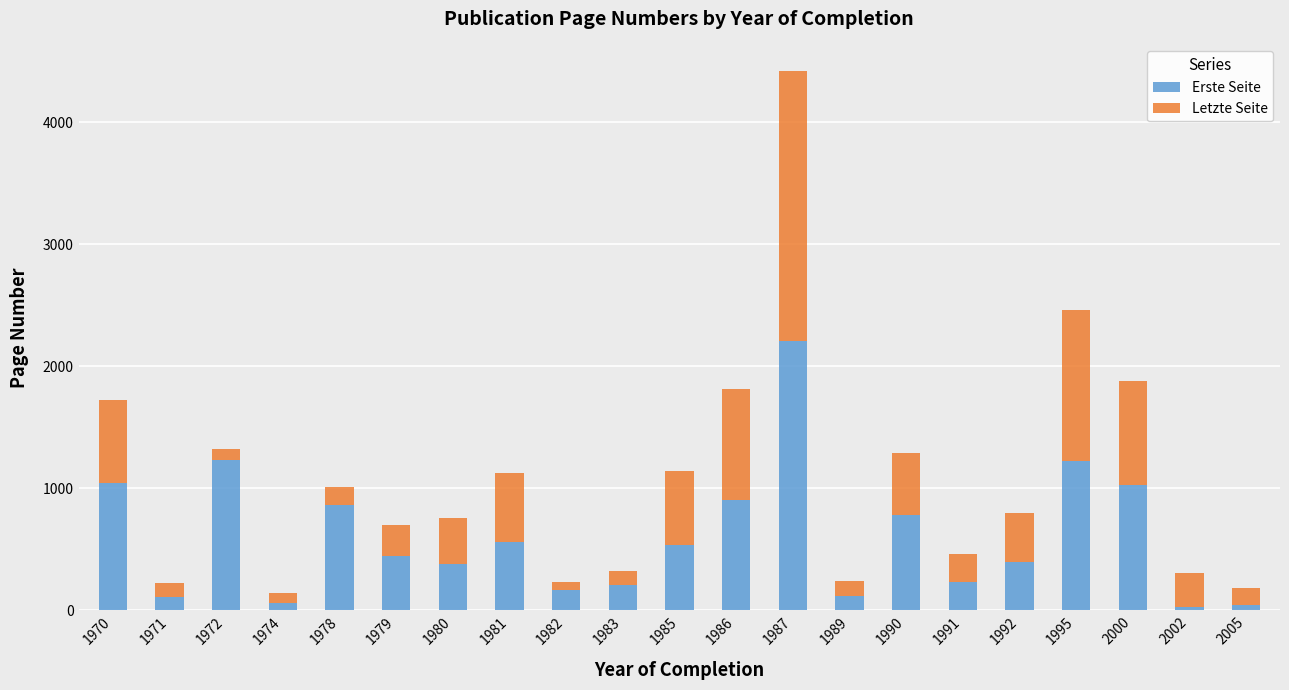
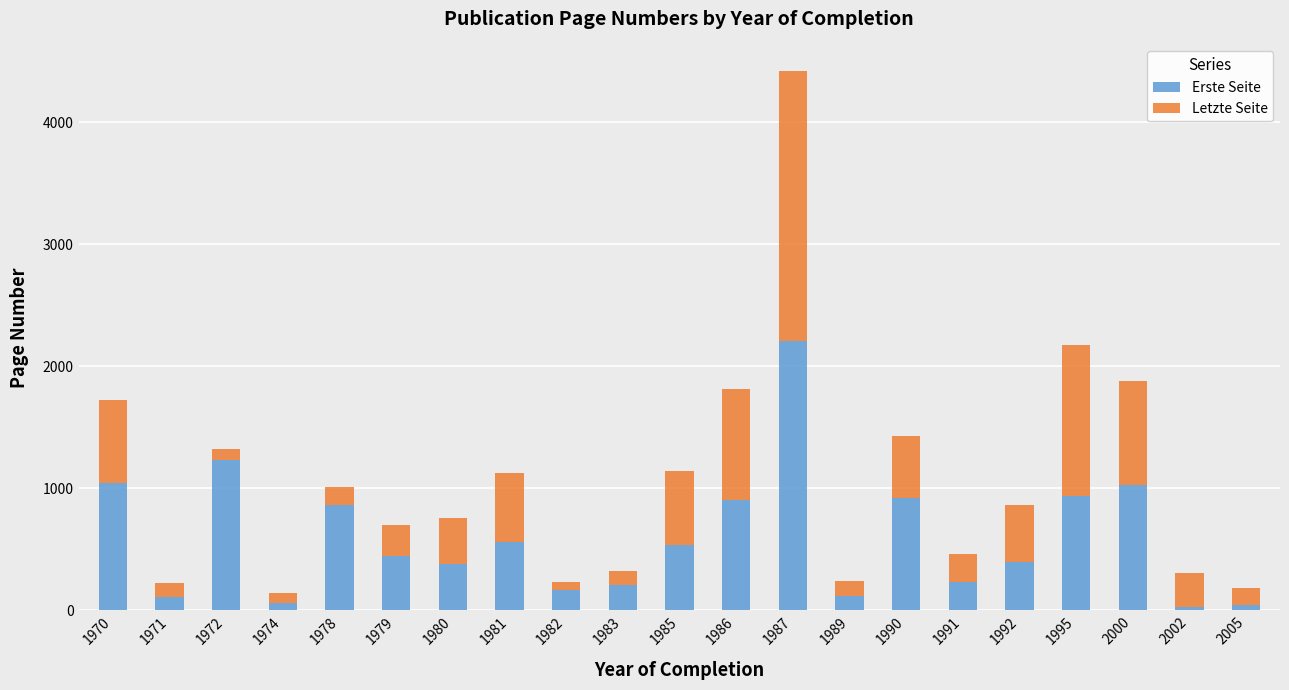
Erste Seite, 1990: 780 -> 920
Letzte Seite, 1992: 400 -> 470
Erste Seite, 1995: 1220 -> 940
